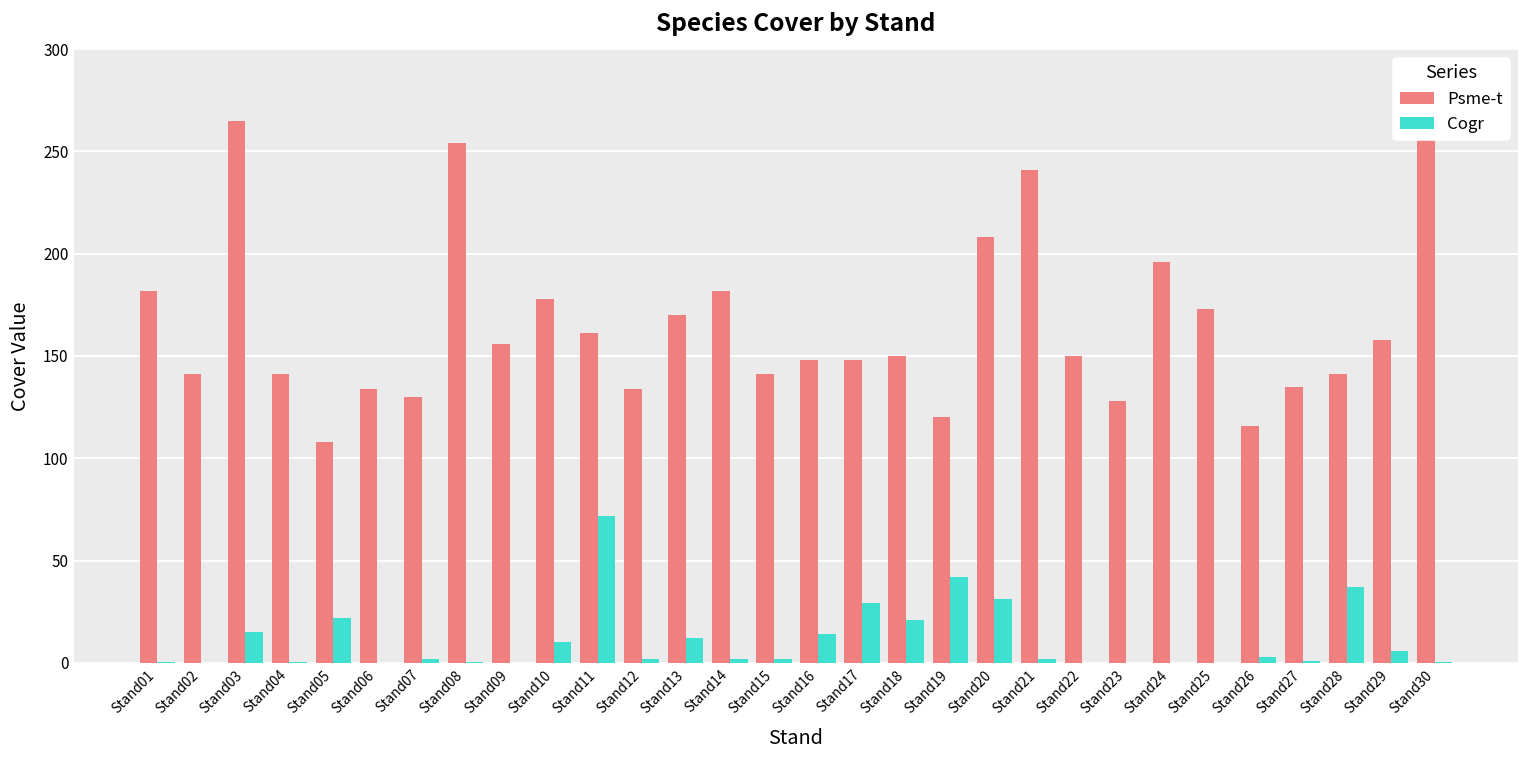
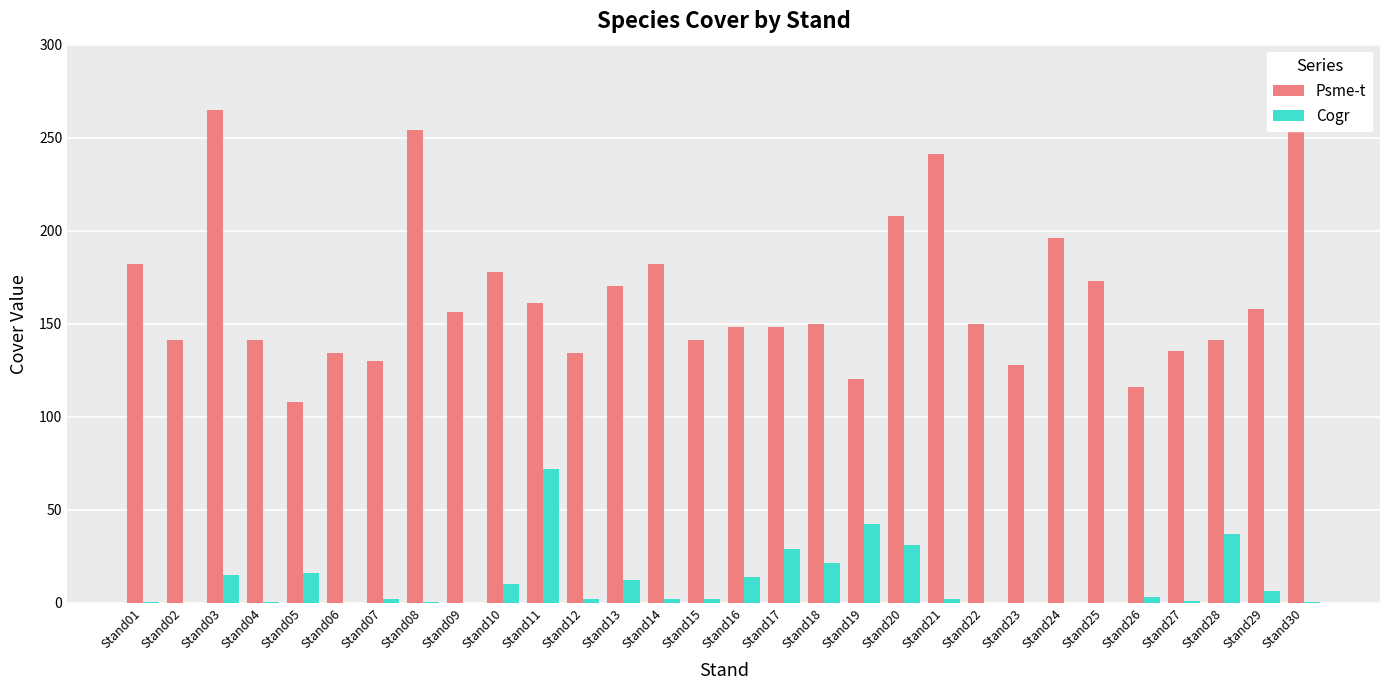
Cogr, Stand05: 22 -> 16
